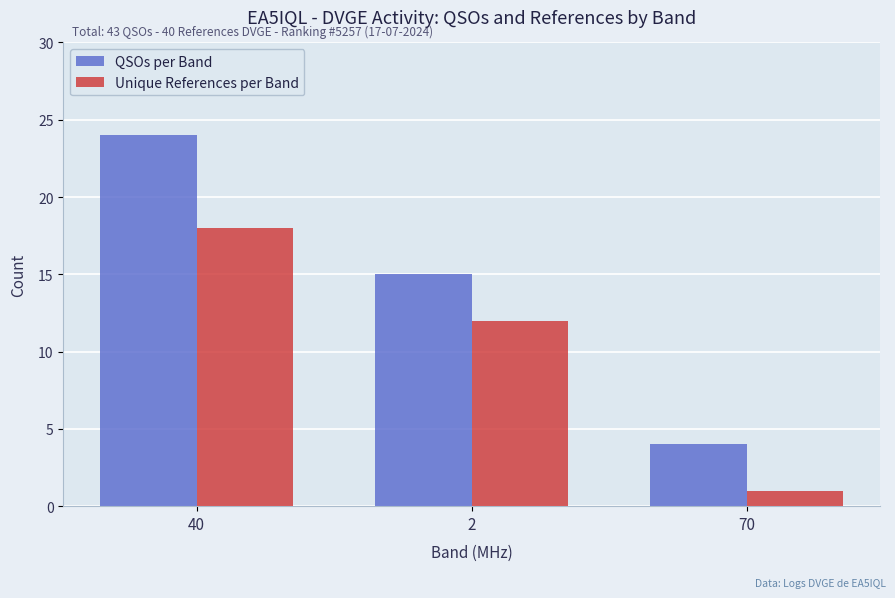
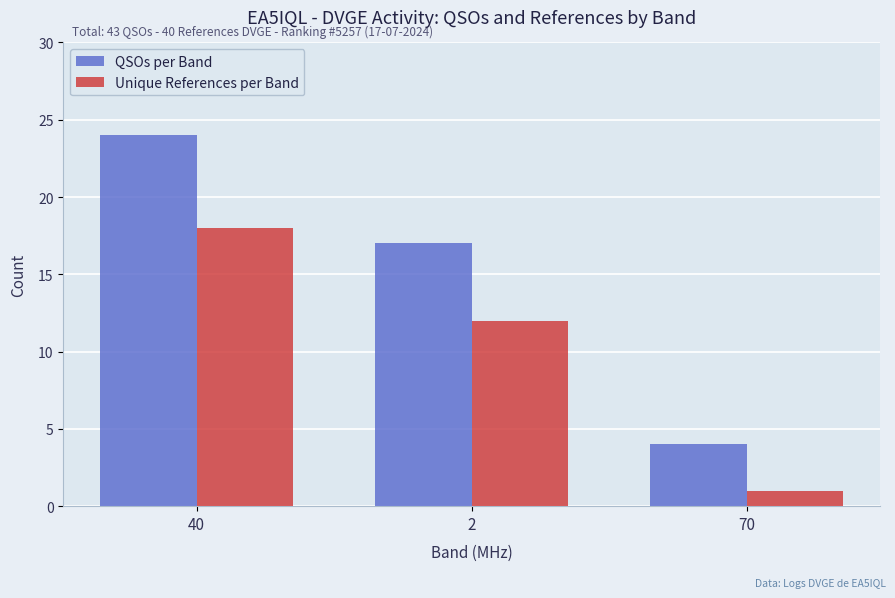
QSOs per Band, 2: 15 -> 17
